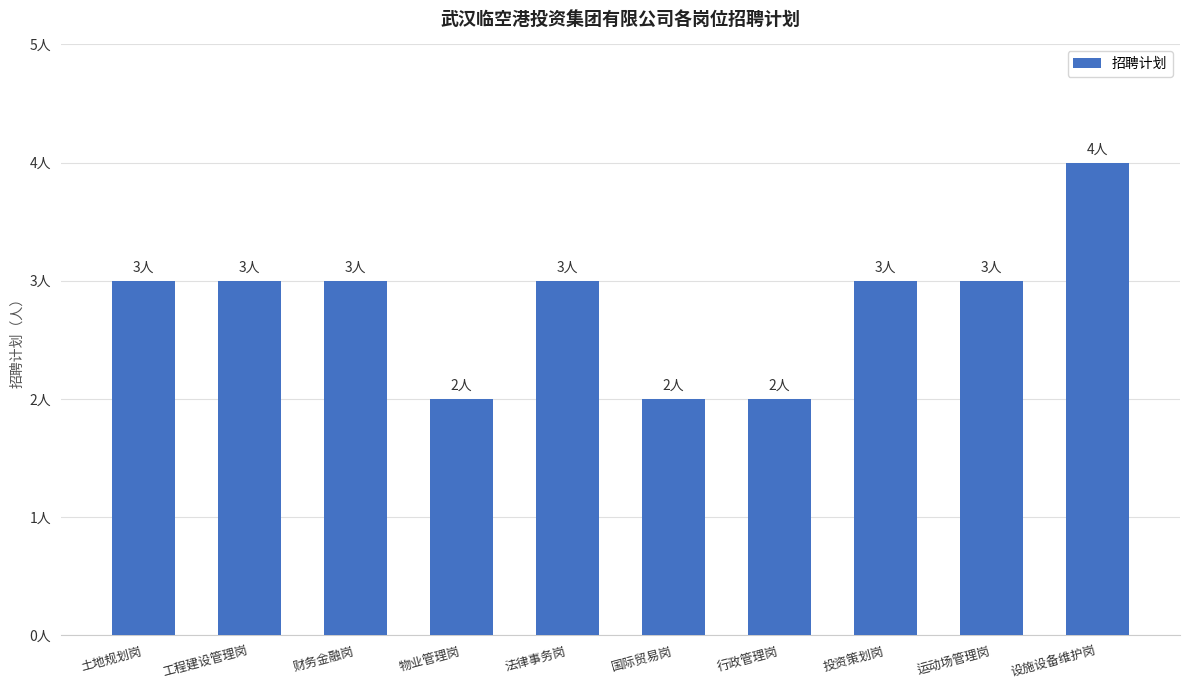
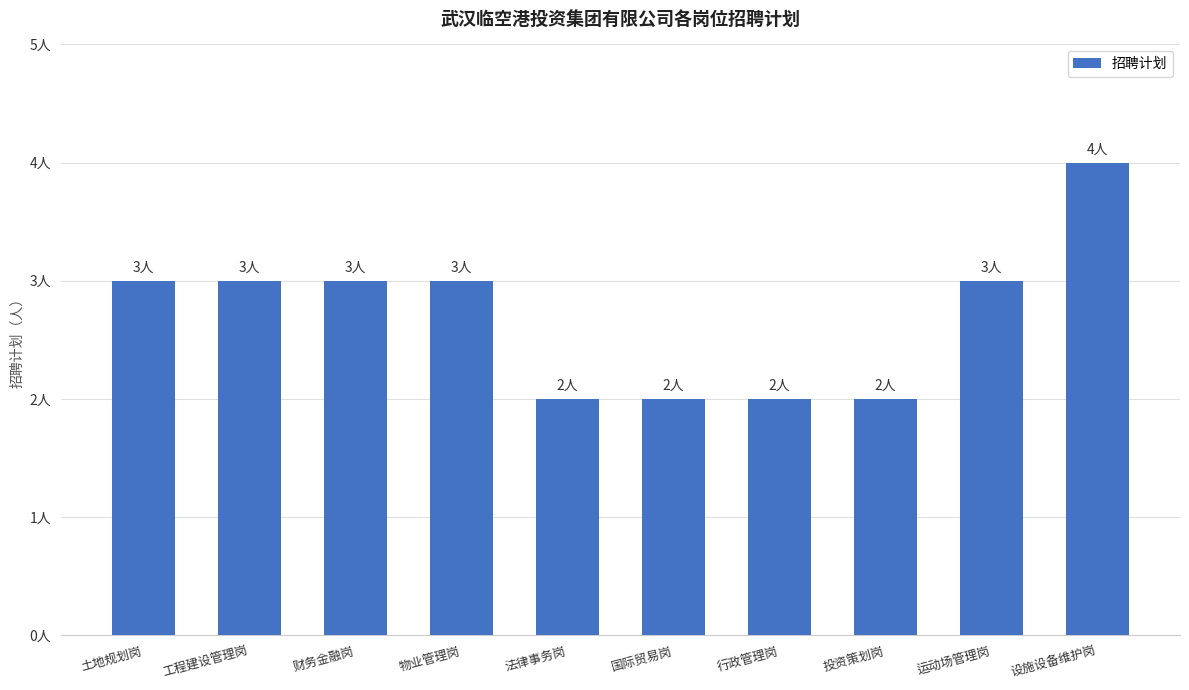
物业管理岗: 2人 -> 3人
法律事务岗: 3人 -> 2人
投资策划岗: 3人 -> 2人
